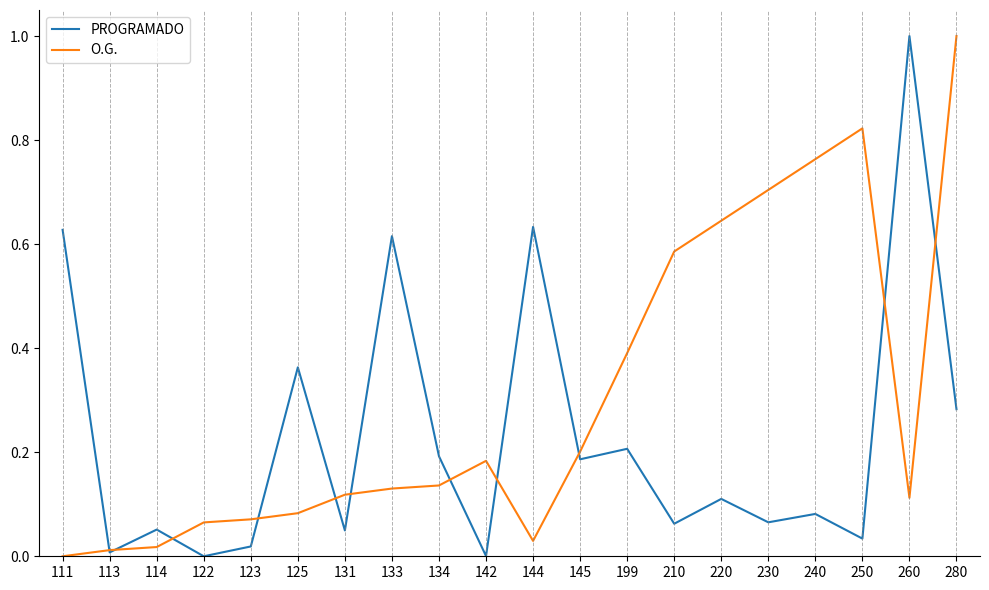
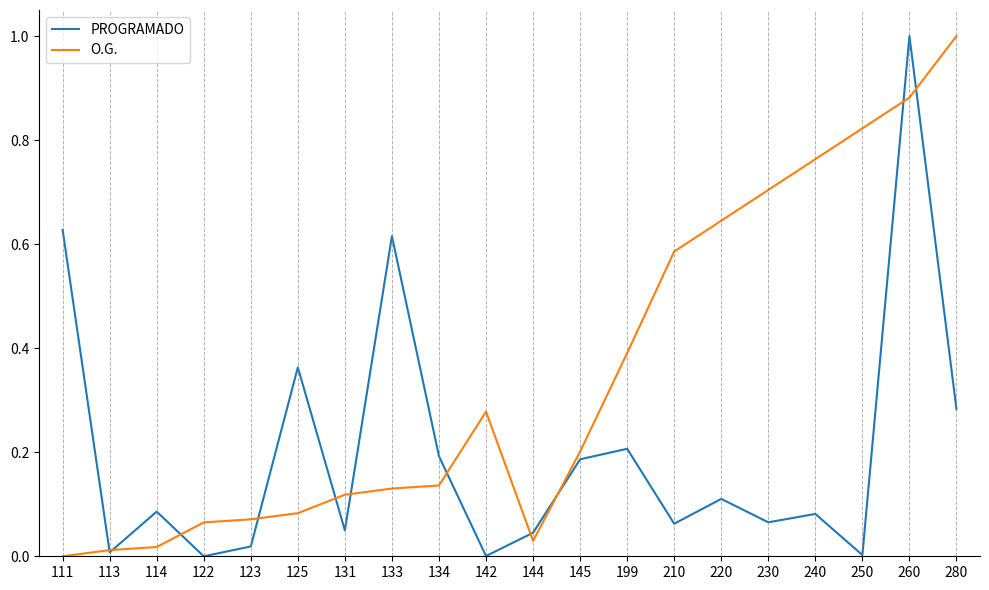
PROGRAMADO, 114: 0.05 -> 0.09
O.G., 142: 0.18 -> 0.28
PROGRAMADO, 144: 0.63 -> 0.05
PROGRAMADO, 250: 0.03 -> 0.00
O.G., 260: 0.11 -> 0.88
